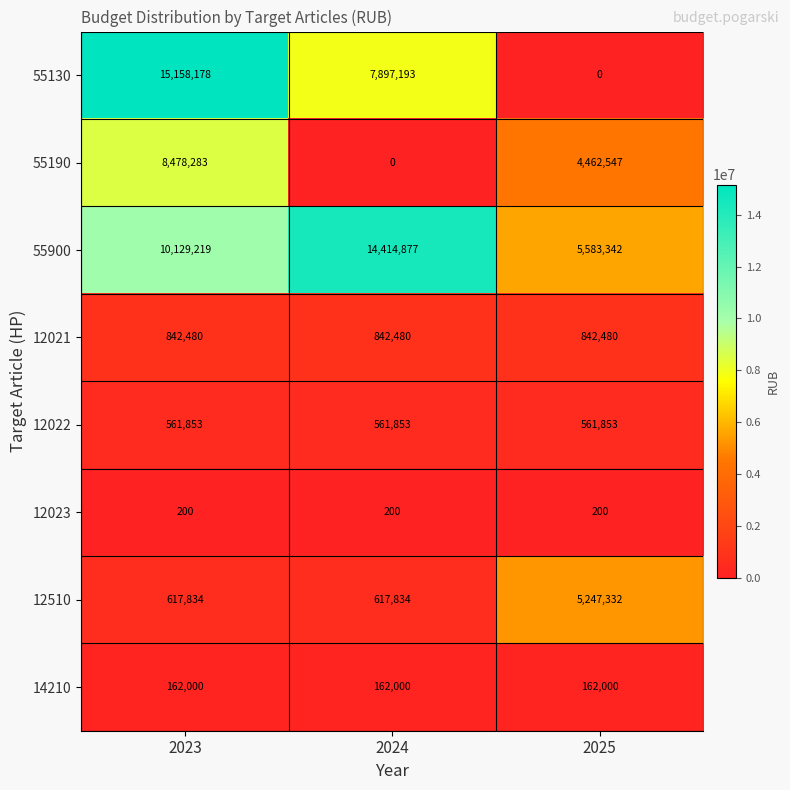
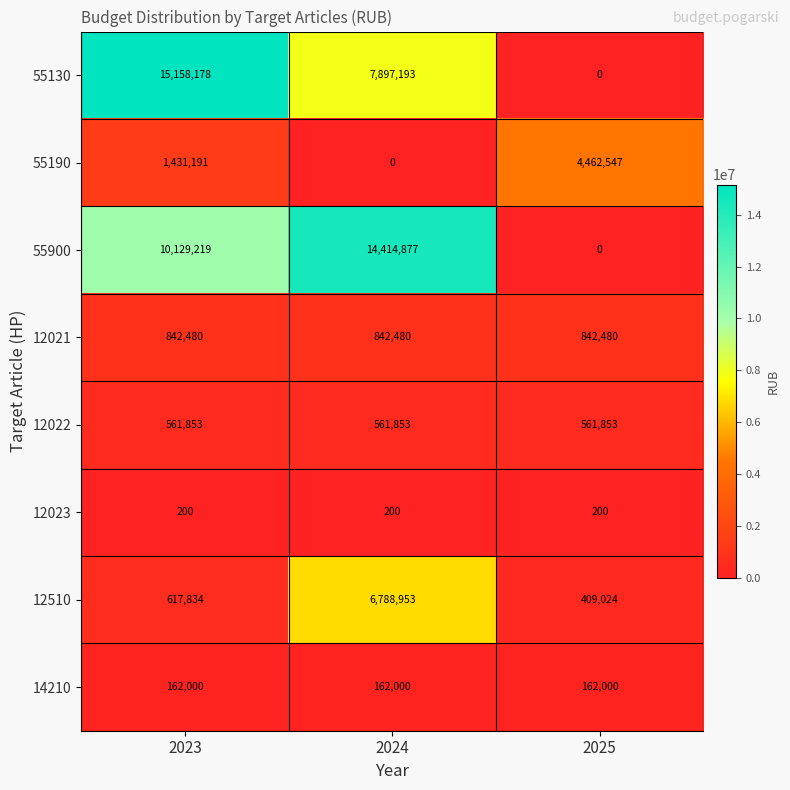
55190, 2023: 8,478,283 -> 1,431,191
55900, 2025: 5,583,342 -> 0
12510, 2024: 617,834 -> 6,788,953
12510, 2025: 5,247,332 -> 409,024
